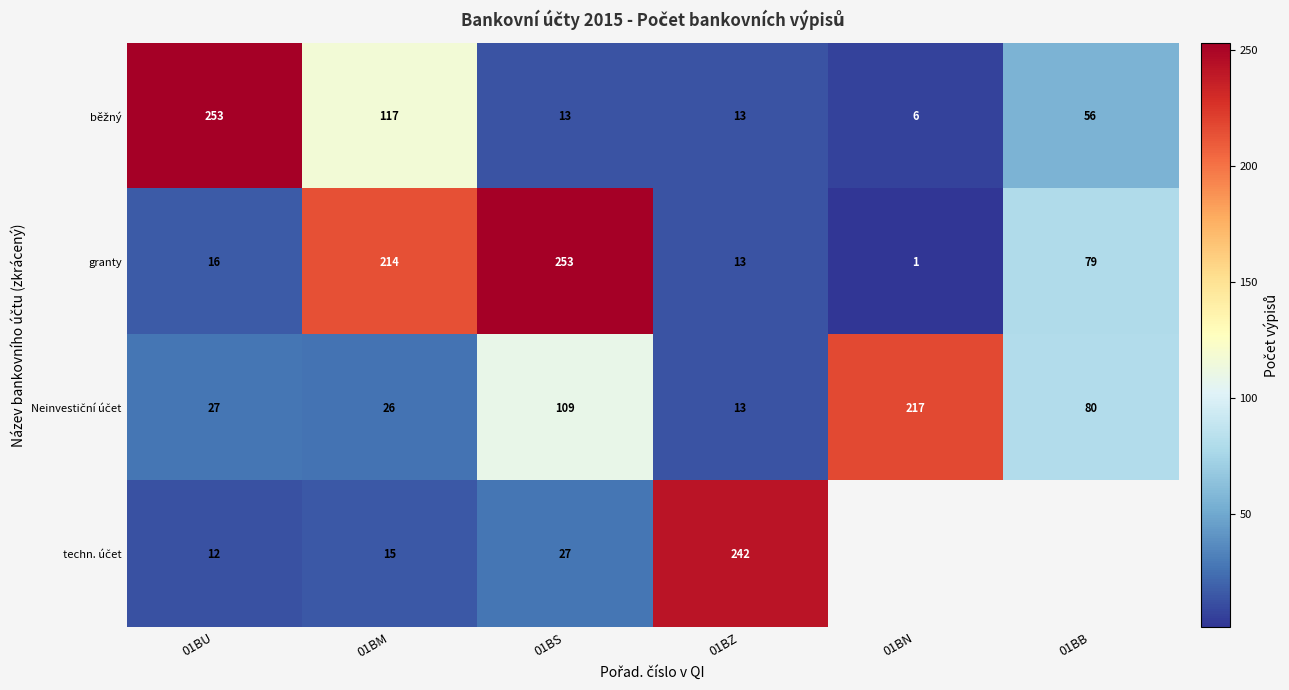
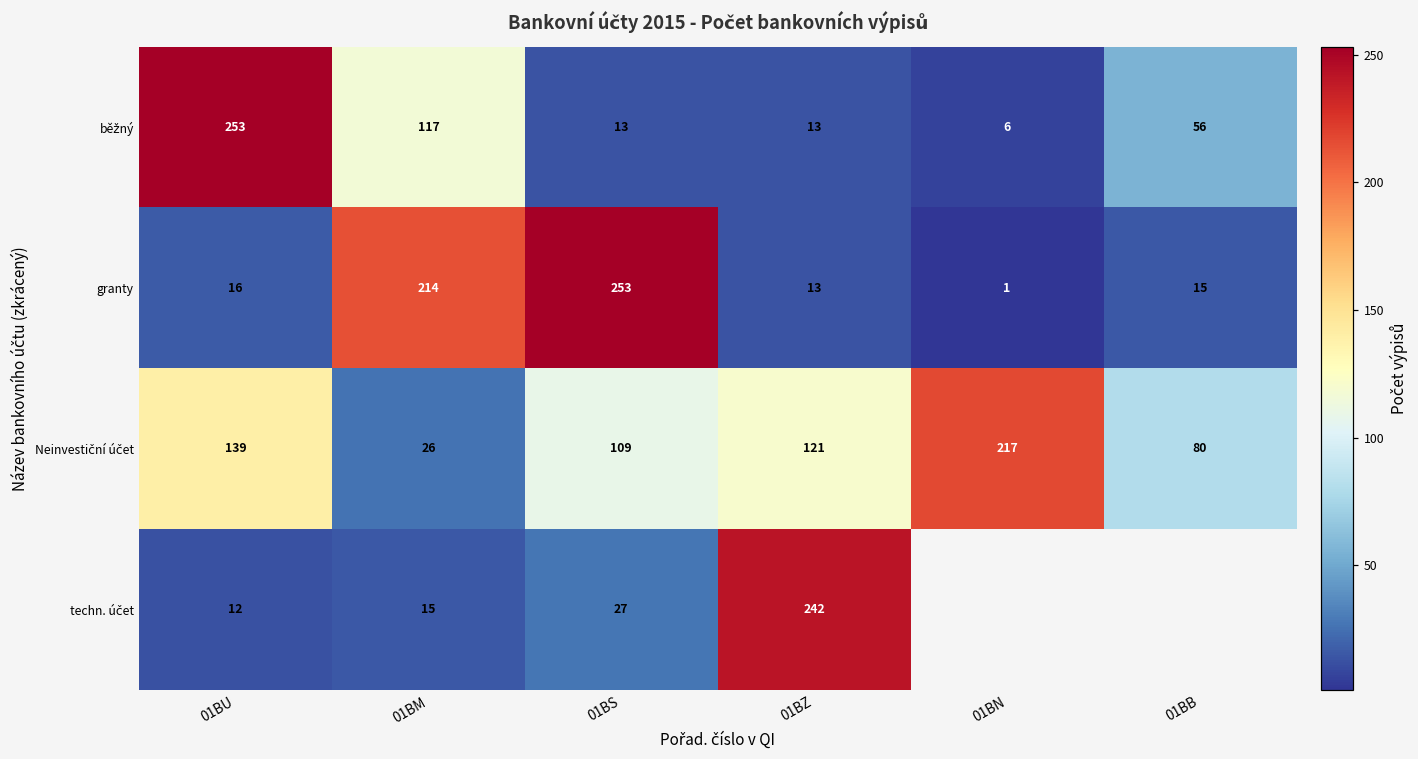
granty, 01BB: 79 -> 15
Neinvestiční účet, 01BU: 27 -> 139
Neinvestiční účet, 01BZ: 13 -> 121
